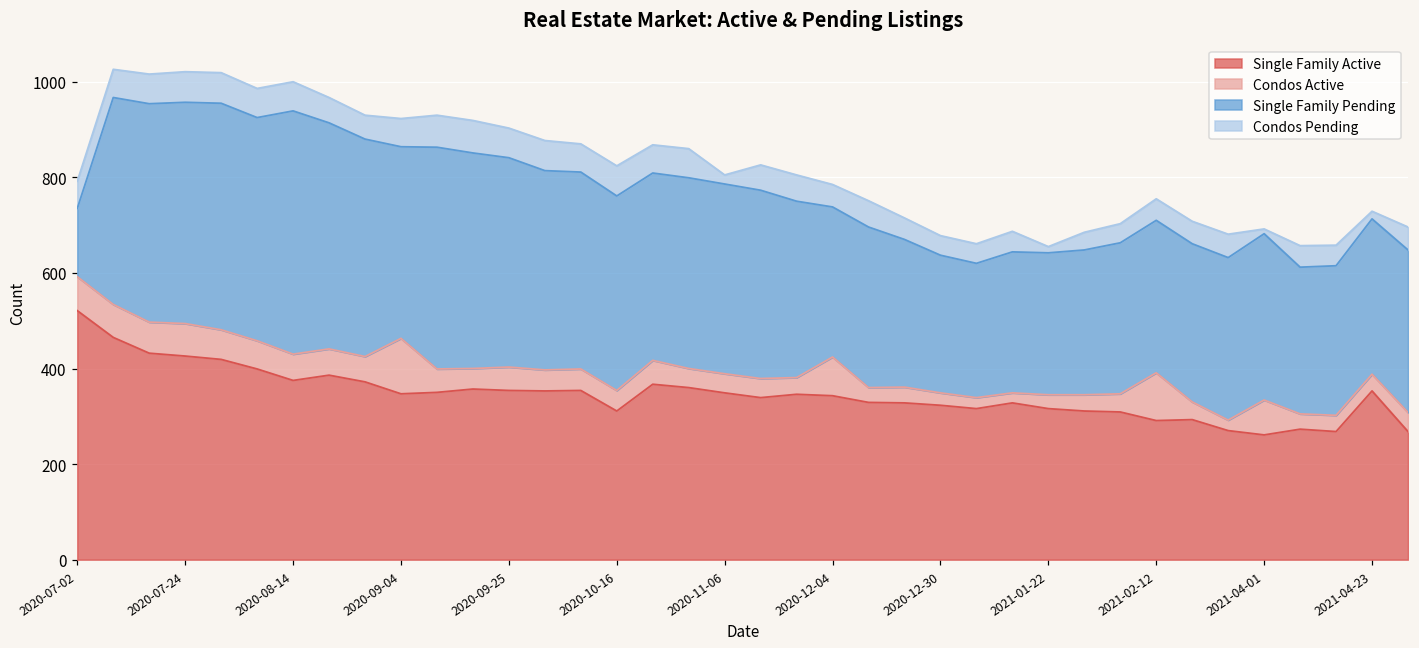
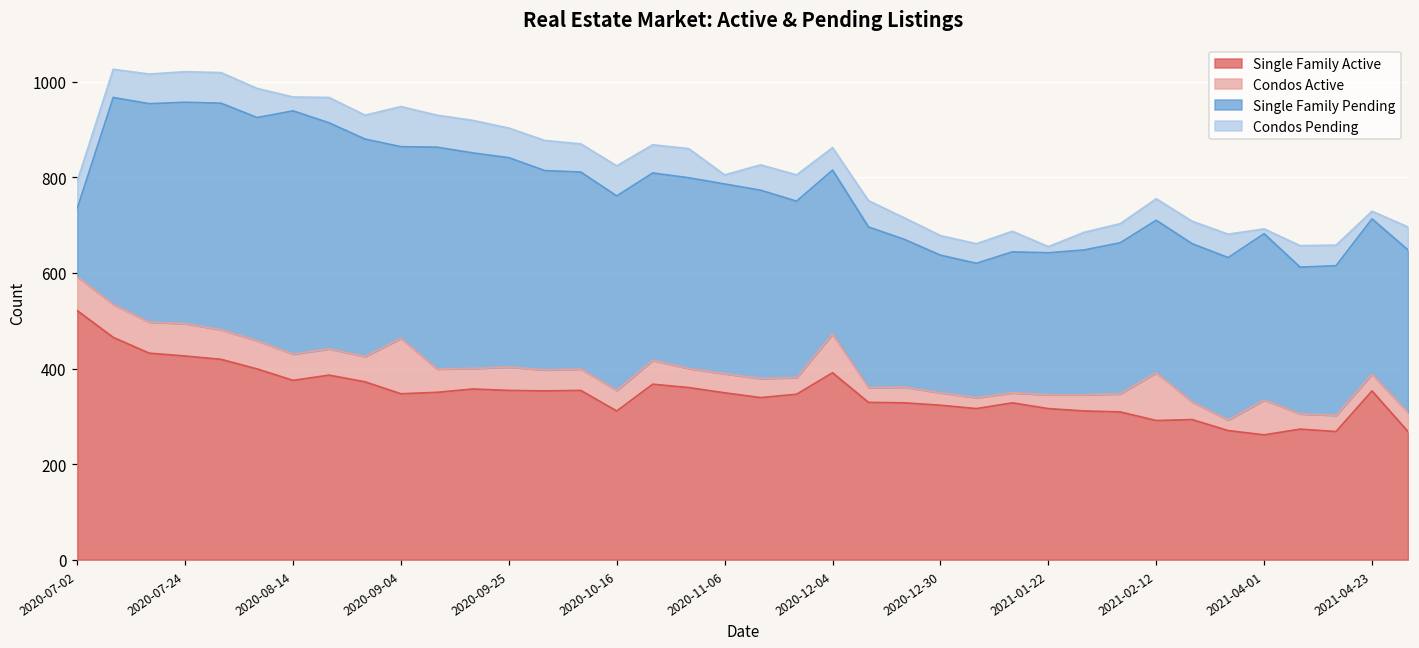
Condos Pending, 2020-08-14: 60 -> 30
Condos Pending, 2020-09-04: 60 -> 80
Single Family Active, 2020-12-04: 340 -> 390
Single Family Pending, 2020-12-04: 310 -> 340
